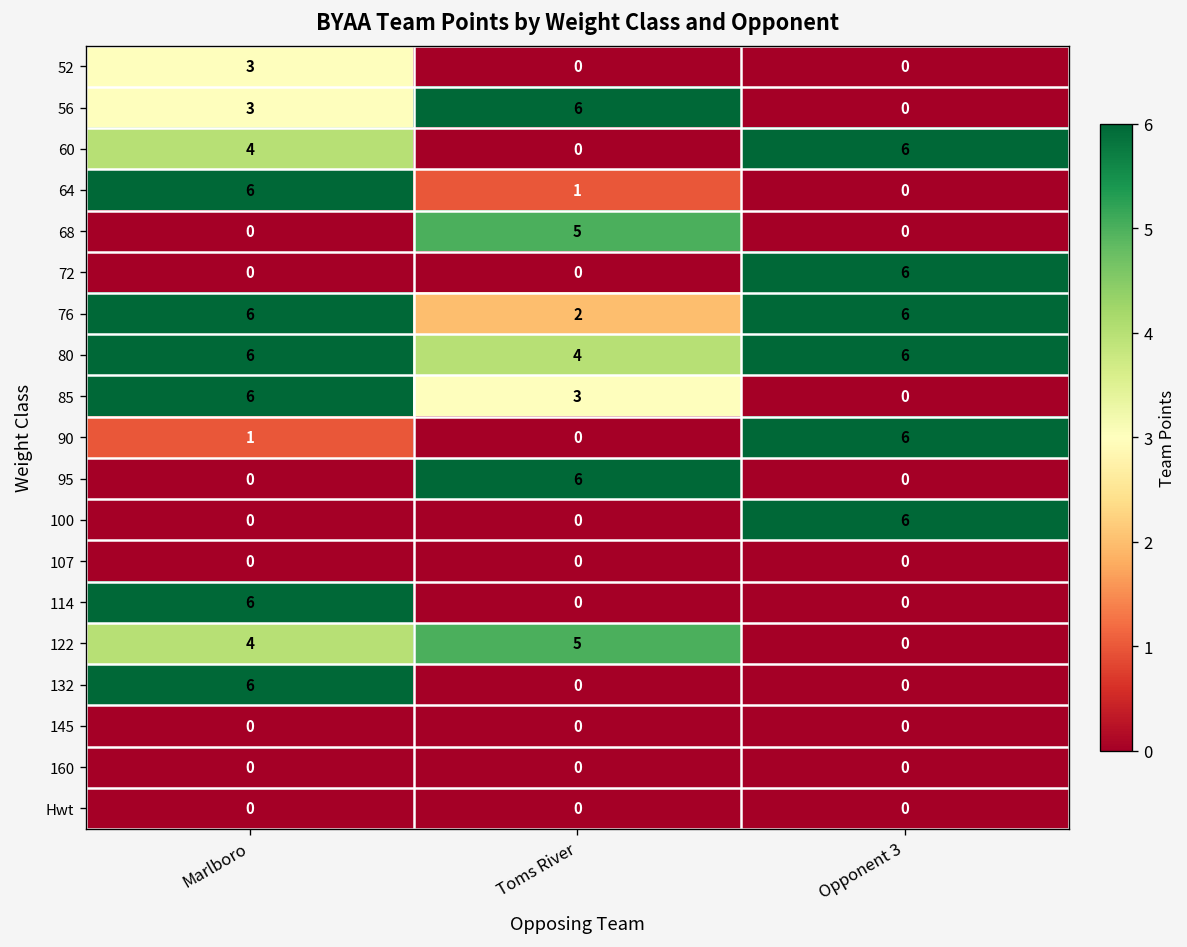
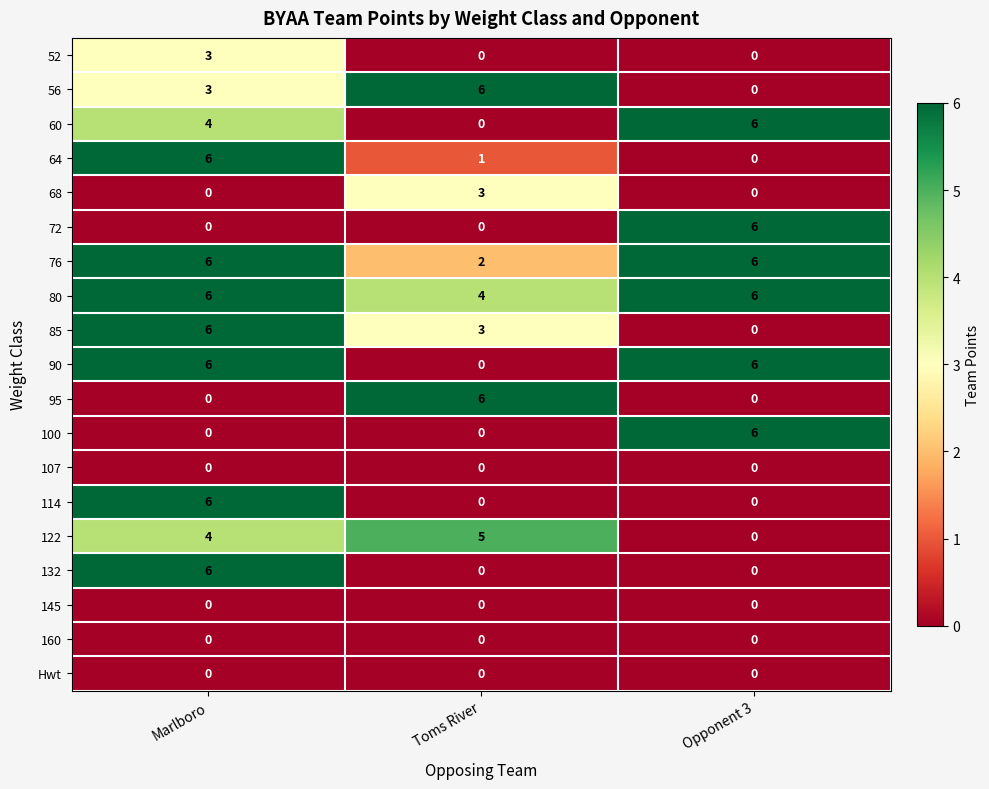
68, Toms River: 5 -> 3
90, Marlboro: 1 -> 6
